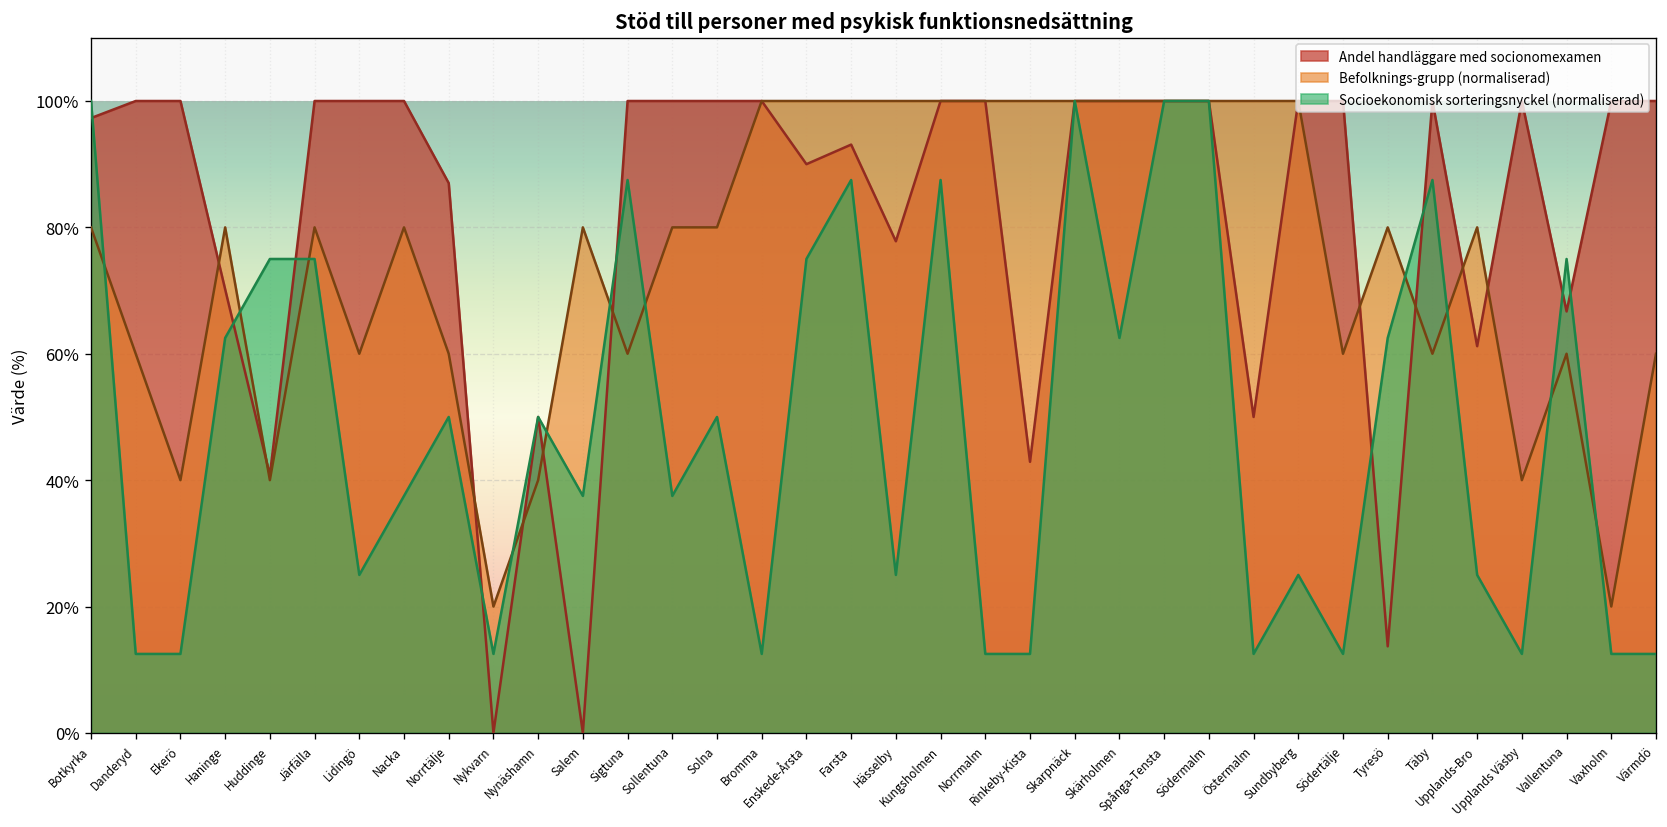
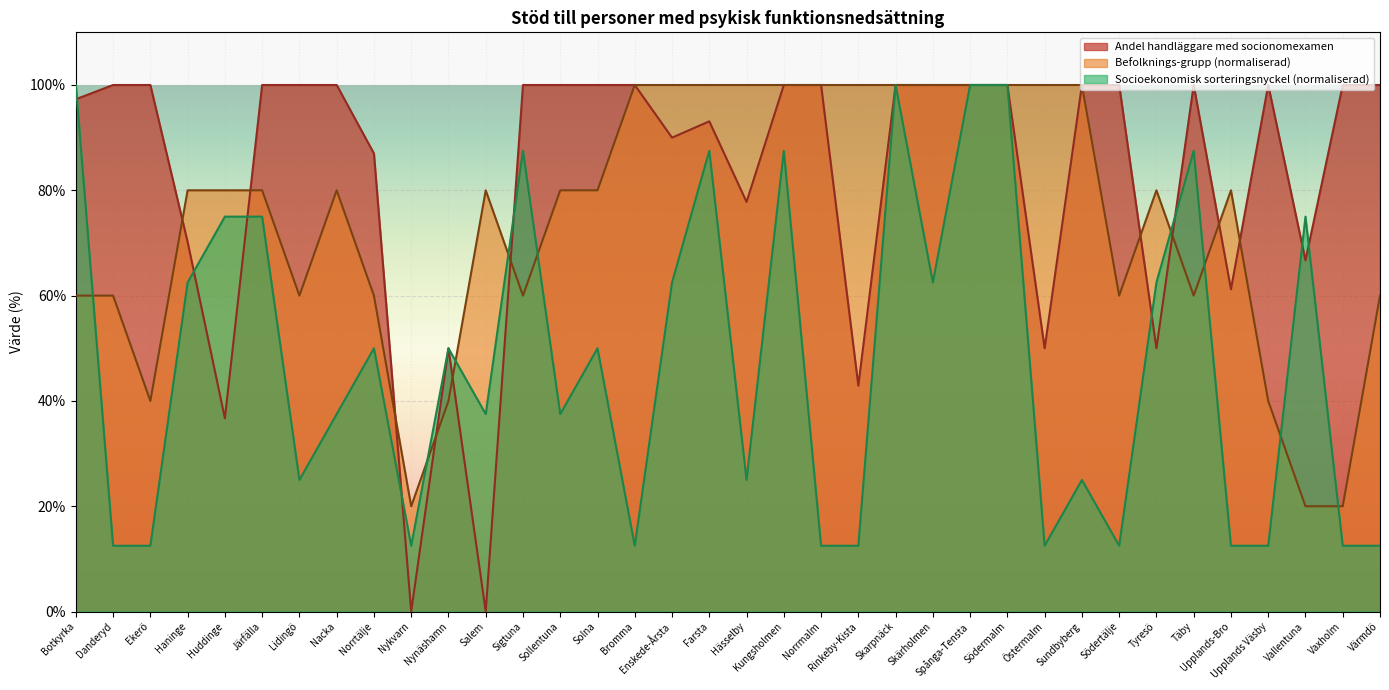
Befolknings-grupp (normaliserad), Botkyrka: 80% -> 60%
Andel handläggare med socionomexamen, Huddinge: 41% -> 37%
Befolknings-grupp (normaliserad), Huddinge: 40% -> 80%
Socioekonomisk sorteringsnyckel (normaliserad), Enskede-Årsta: 75% -> 63%
Andel handläggare med socionomexamen, Tyresö: 14% -> 50%
Socioekonomisk sorteringsnyckel (normaliserad), Upplands-Bro: 25% -> 13%
Befolknings-grupp (normaliserad), Vallentuna: 60% -> 20%
